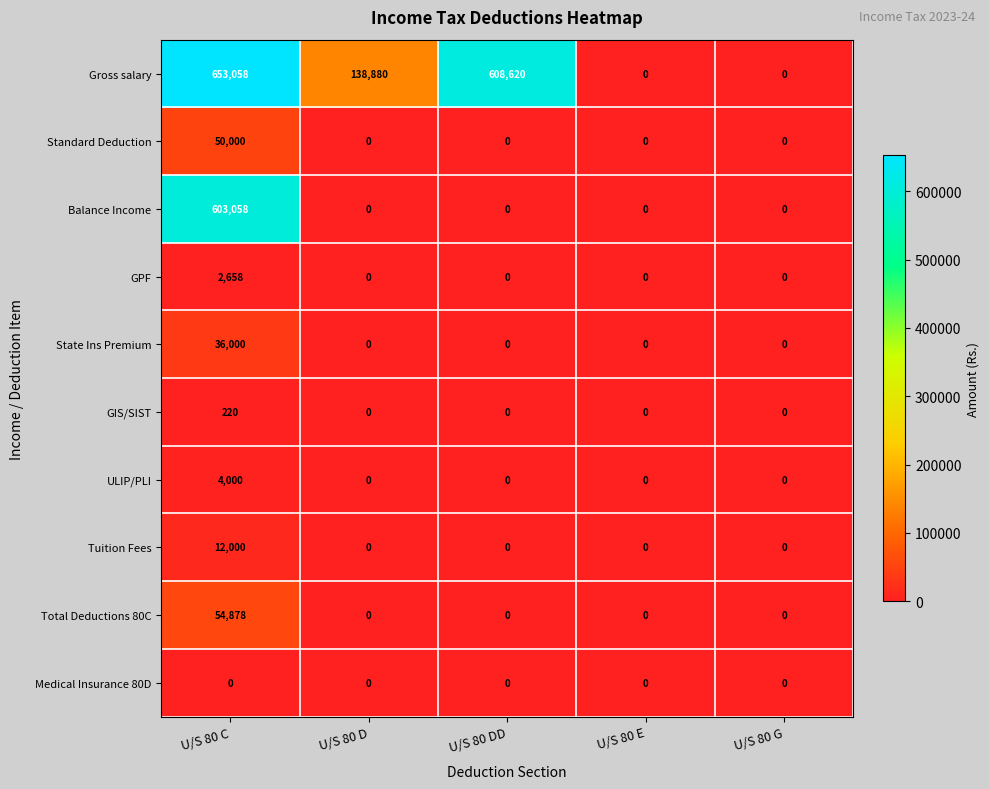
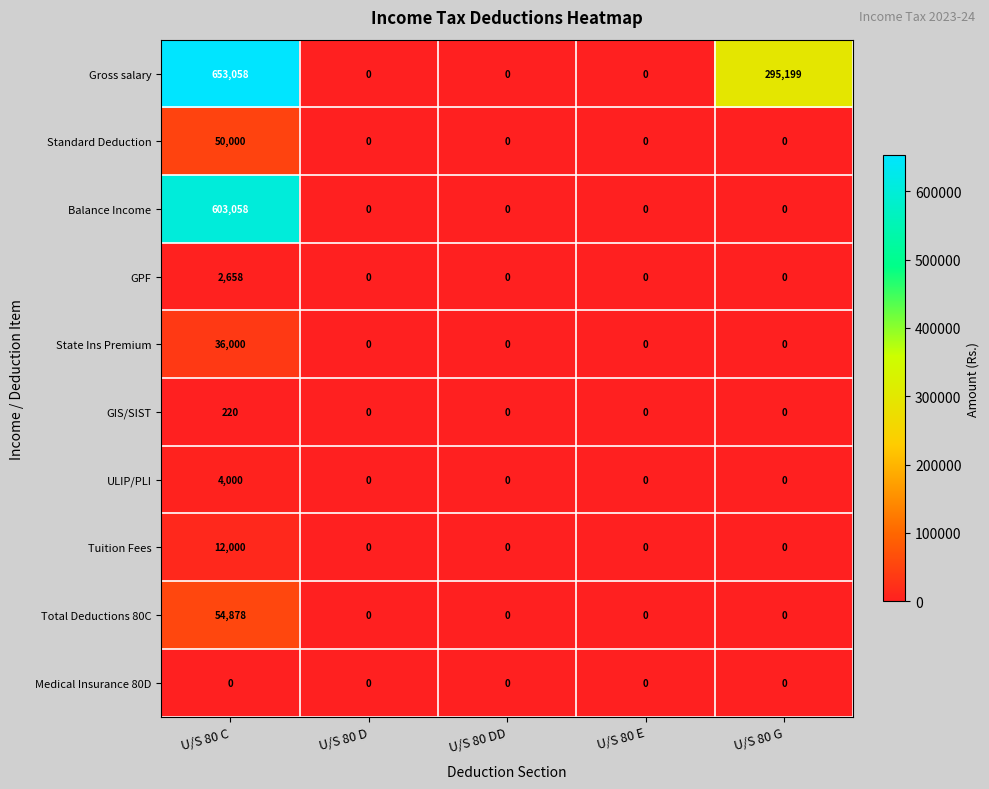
Gross salary, U/S 80 D: 138,880 -> 0
Gross salary, U/S 80 DD: 608,620 -> 0
Gross salary, U/S 80 G: 0 -> 295,199
